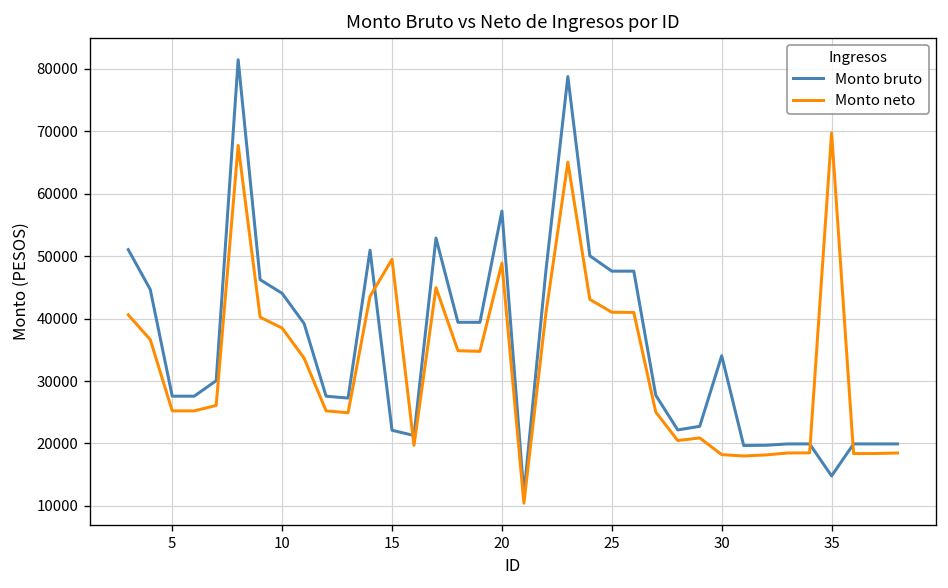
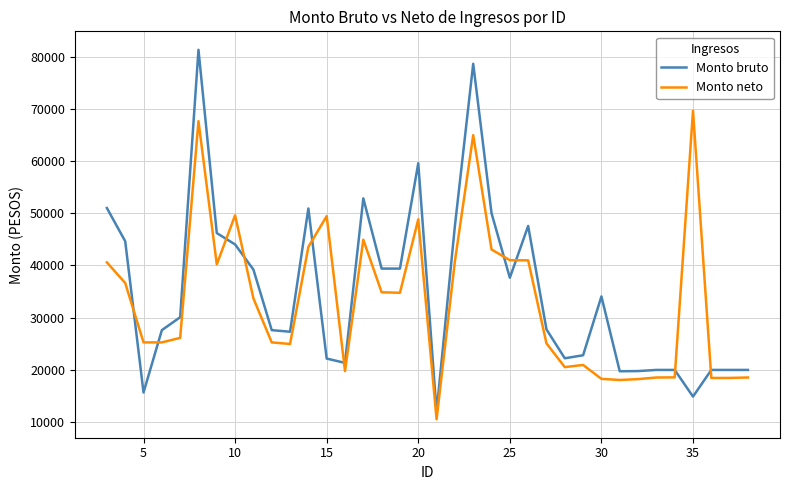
Monto bruto, 5: 28000 -> 16000
Monto neto, 10: 38000 -> 50000
Monto bruto, 20: 57000 -> 60000
Monto bruto, 25: 48000 -> 38000
